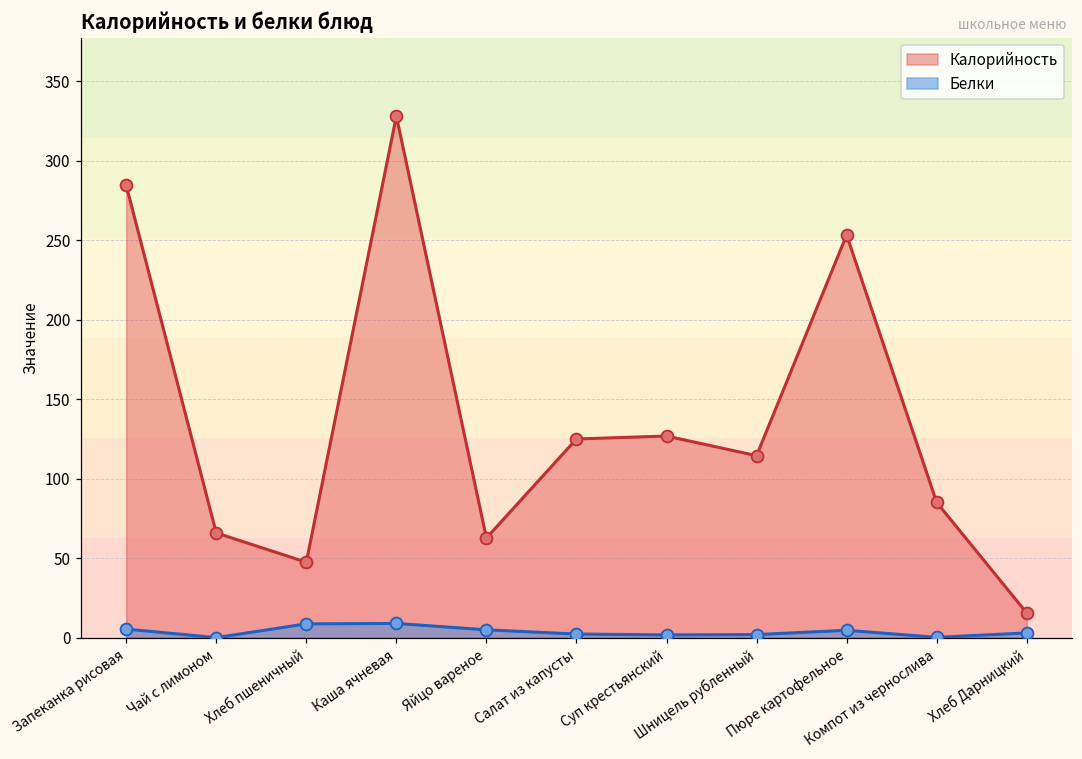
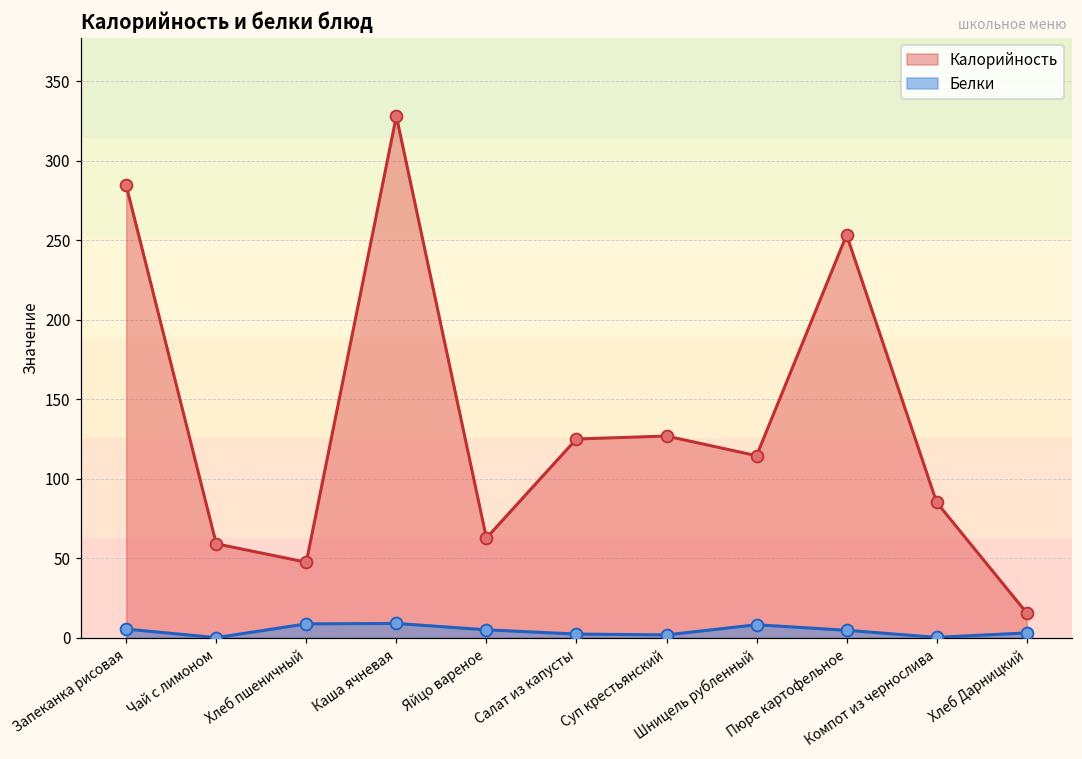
Калорийность, Чай с лимоном: 66 -> 59
Белки, Шницель рубленный: 2 -> 8
